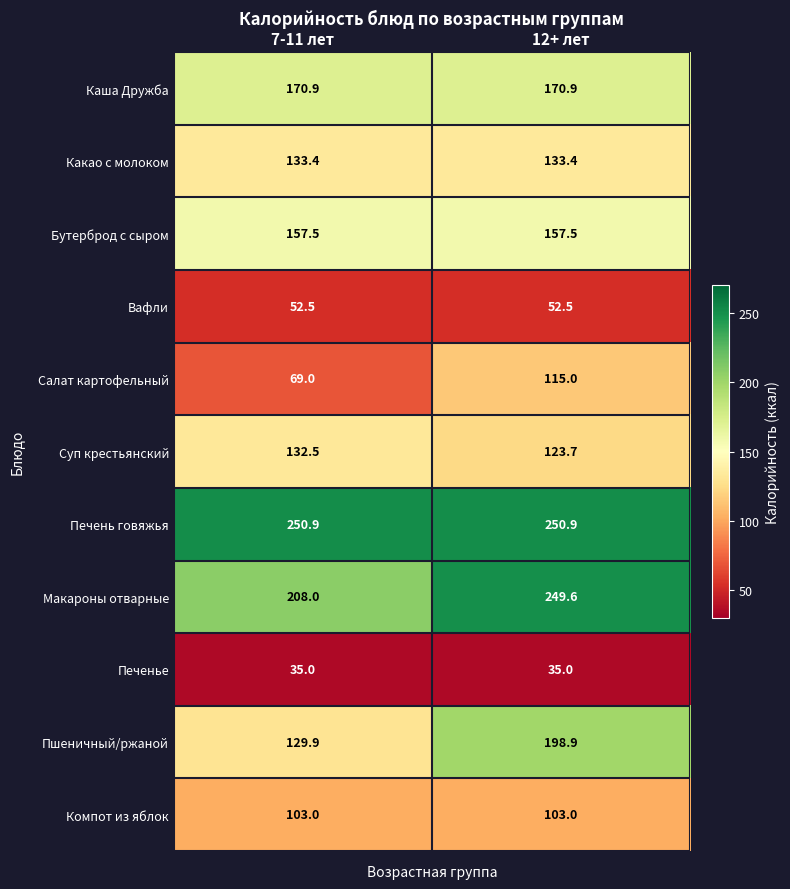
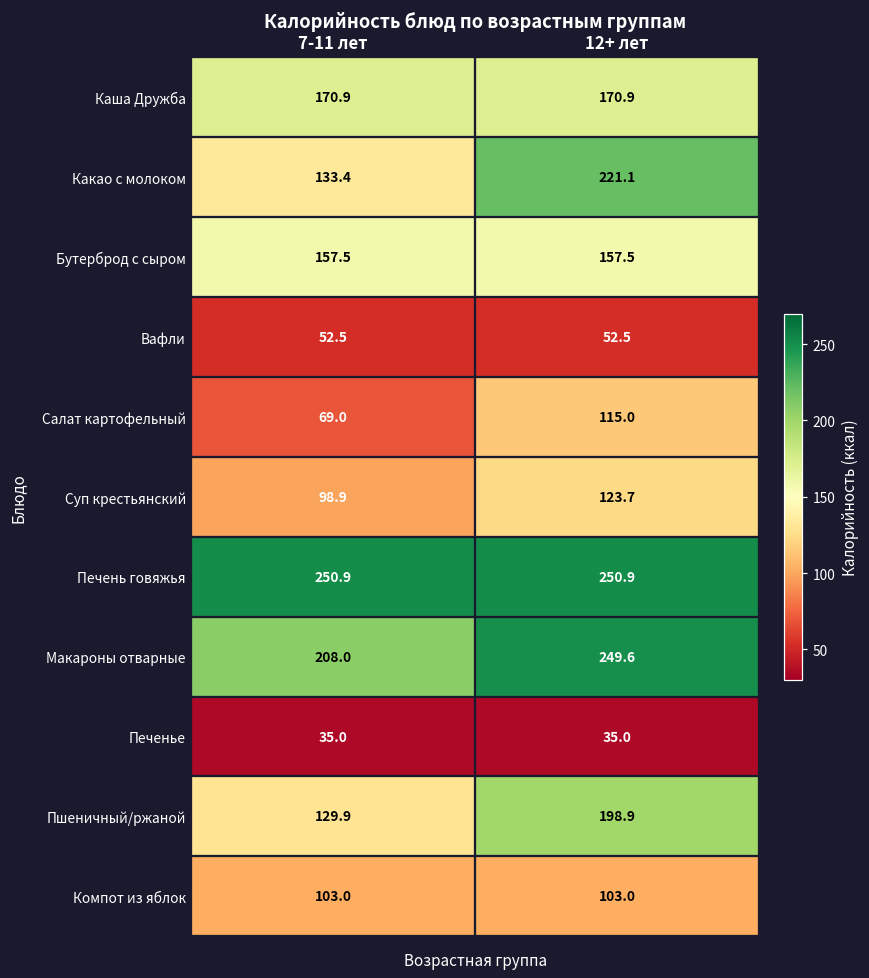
Какао с молоком, 12+ лет: 133.4 -> 221.1
Суп крестьянский, 7-11 лет: 132.5 -> 98.9
